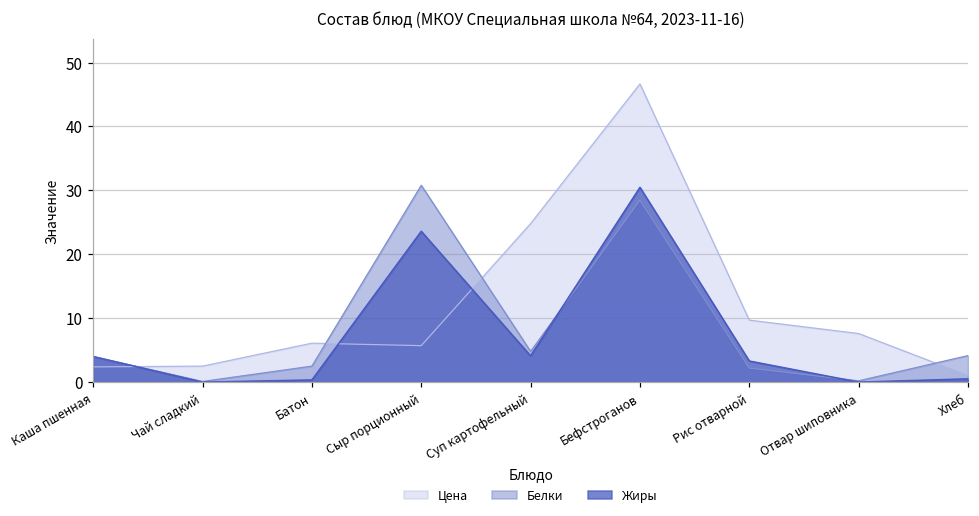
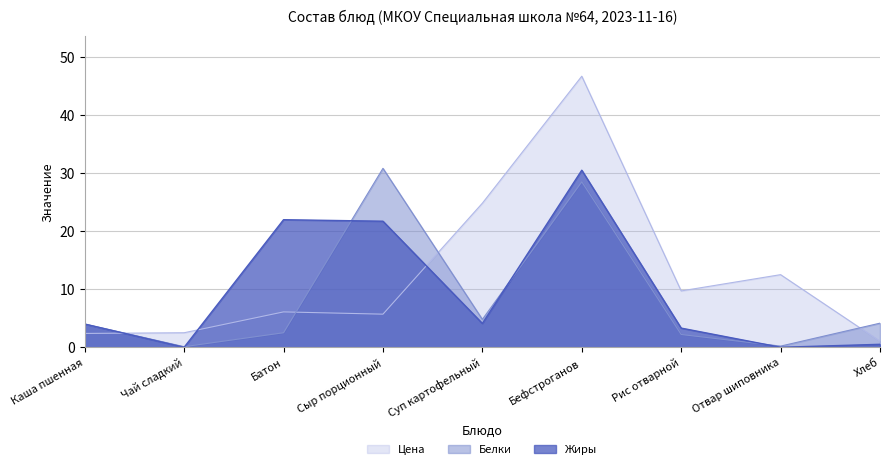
Жиры, Батон: 0 -> 22
Жиры, Сыр порционный: 24 -> 22
Цена, Отвар шиповника: 8 -> 13
